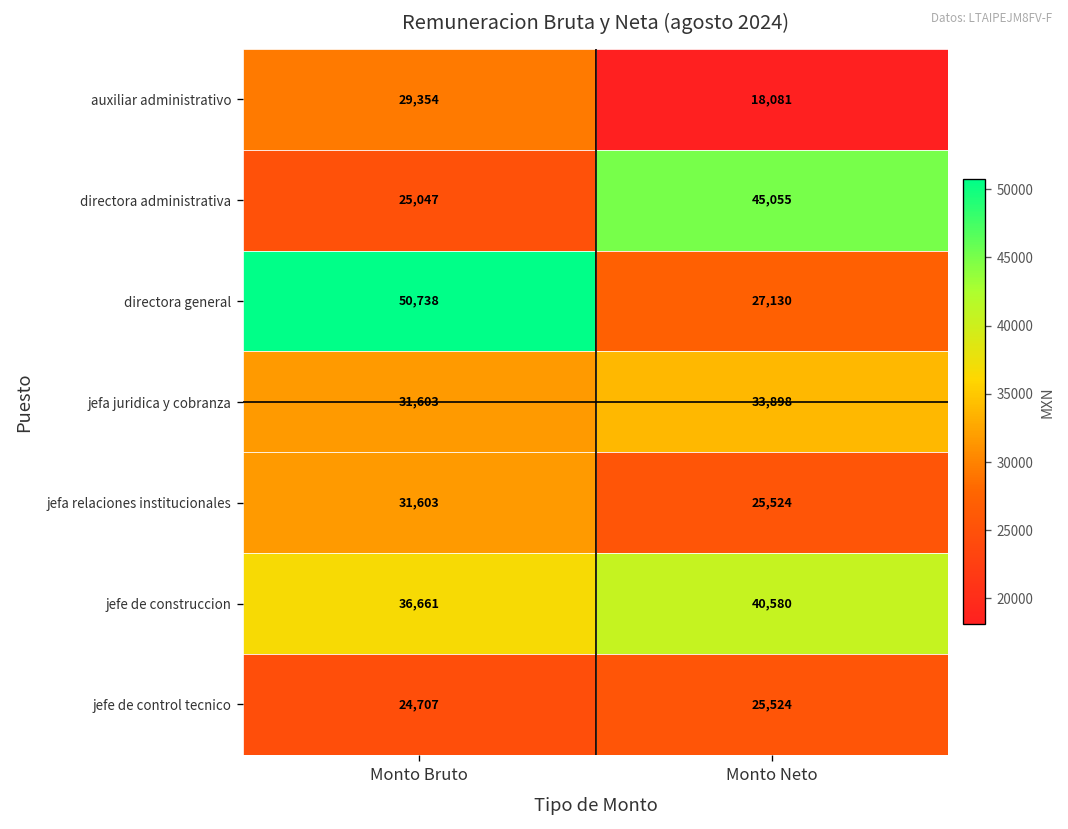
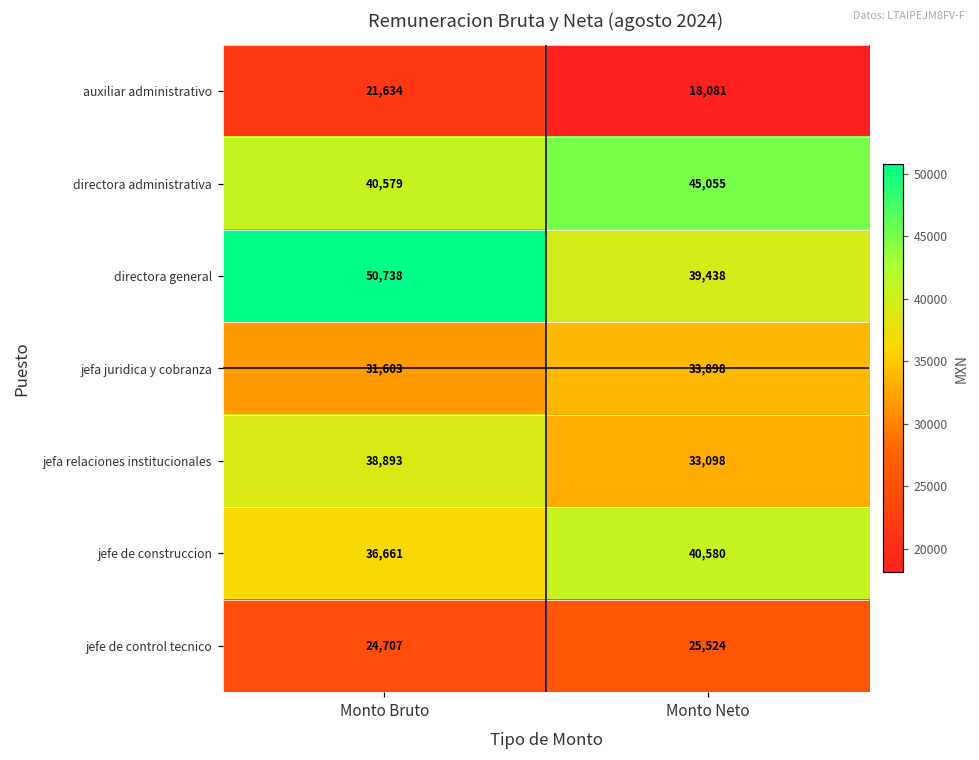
auxiliar administrativo, Monto Bruto: 29,354 -> 21,634
directora administrativa, Monto Bruto: 25,047 -> 40,579
directora general, Monto Neto: 27,130 -> 39,438
jefa relaciones institucionales, Monto Bruto: 31,603 -> 38,893
jefa relaciones institucionales, Monto Neto: 25,524 -> 33,098
